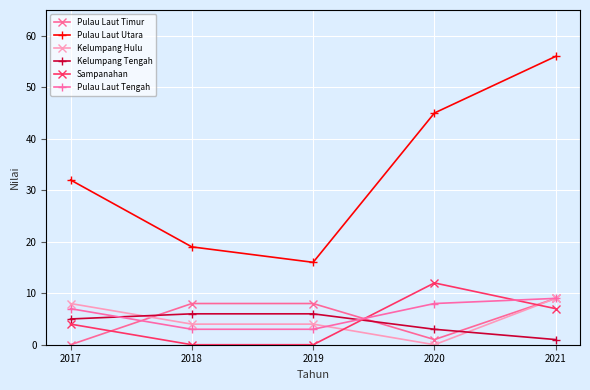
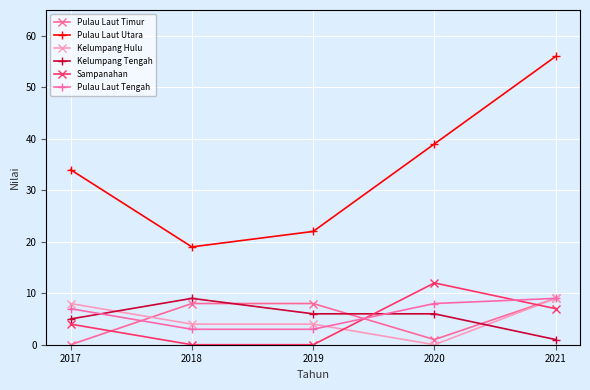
Pulau Laut Utara, 2017: 32 -> 34
Kelumpang Tengah, 2018: 6 -> 9
Pulau Laut Utara, 2019: 16 -> 22
Pulau Laut Utara, 2020: 45 -> 39
Kelumpang Tengah, 2020: 3 -> 6
